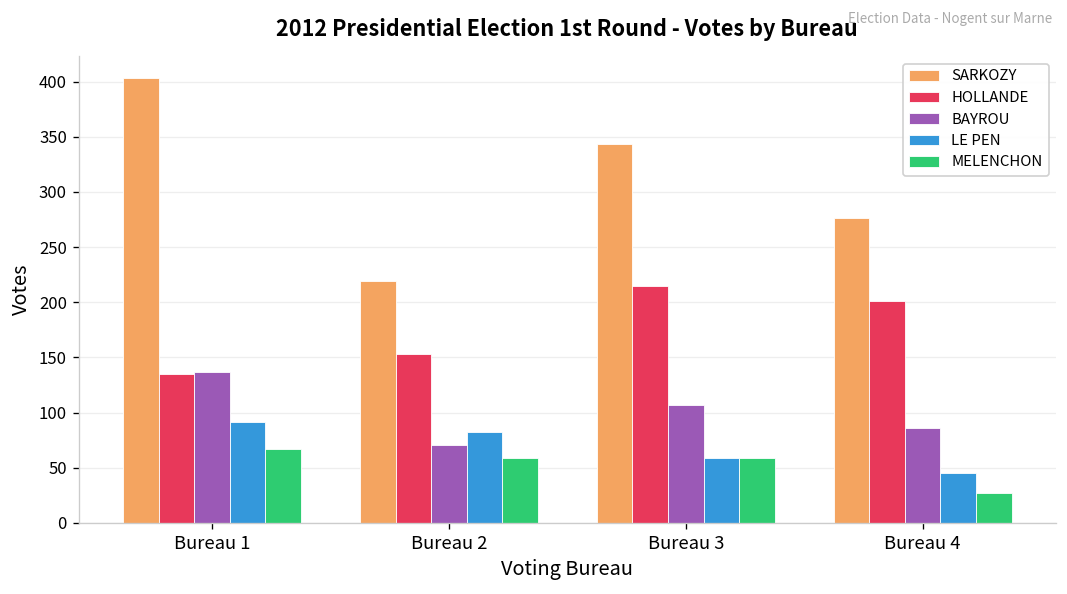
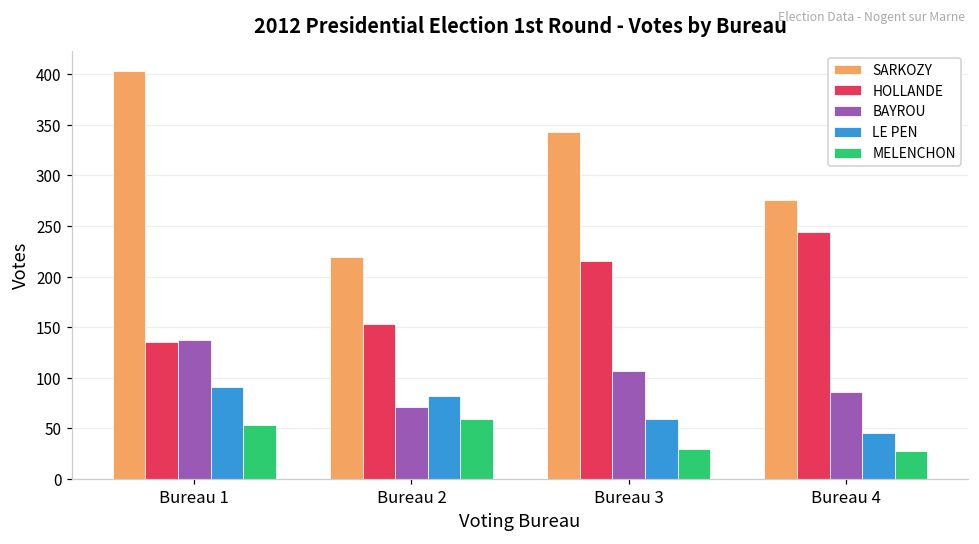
MELENCHON, Bureau 1: 70 -> 50
MELENCHON, Bureau 3: 60 -> 30
HOLLANDE, Bureau 4: 200 -> 240
